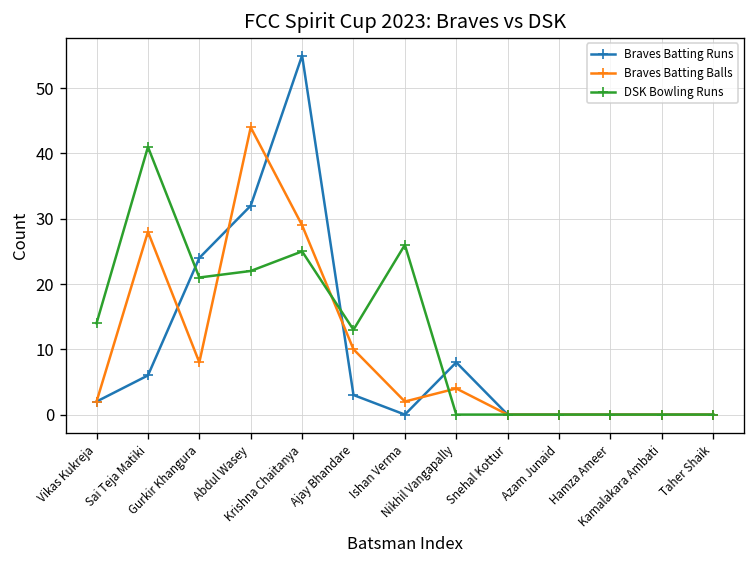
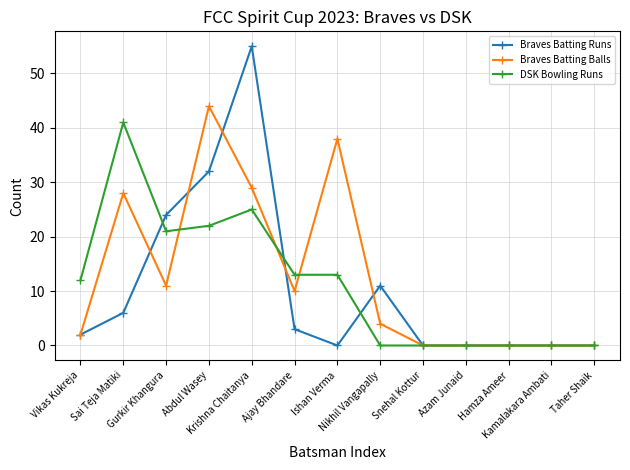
DSK Bowling Runs, Vikas Kukreja: 14 -> 12
Braves Batting Balls, Gurkir Khangura: 8 -> 11
Braves Batting Balls, Ishan Verma: 2 -> 38
DSK Bowling Runs, Ishan Verma: 26 -> 13
Braves Batting Runs, Nikhil Vangapally: 8 -> 11
